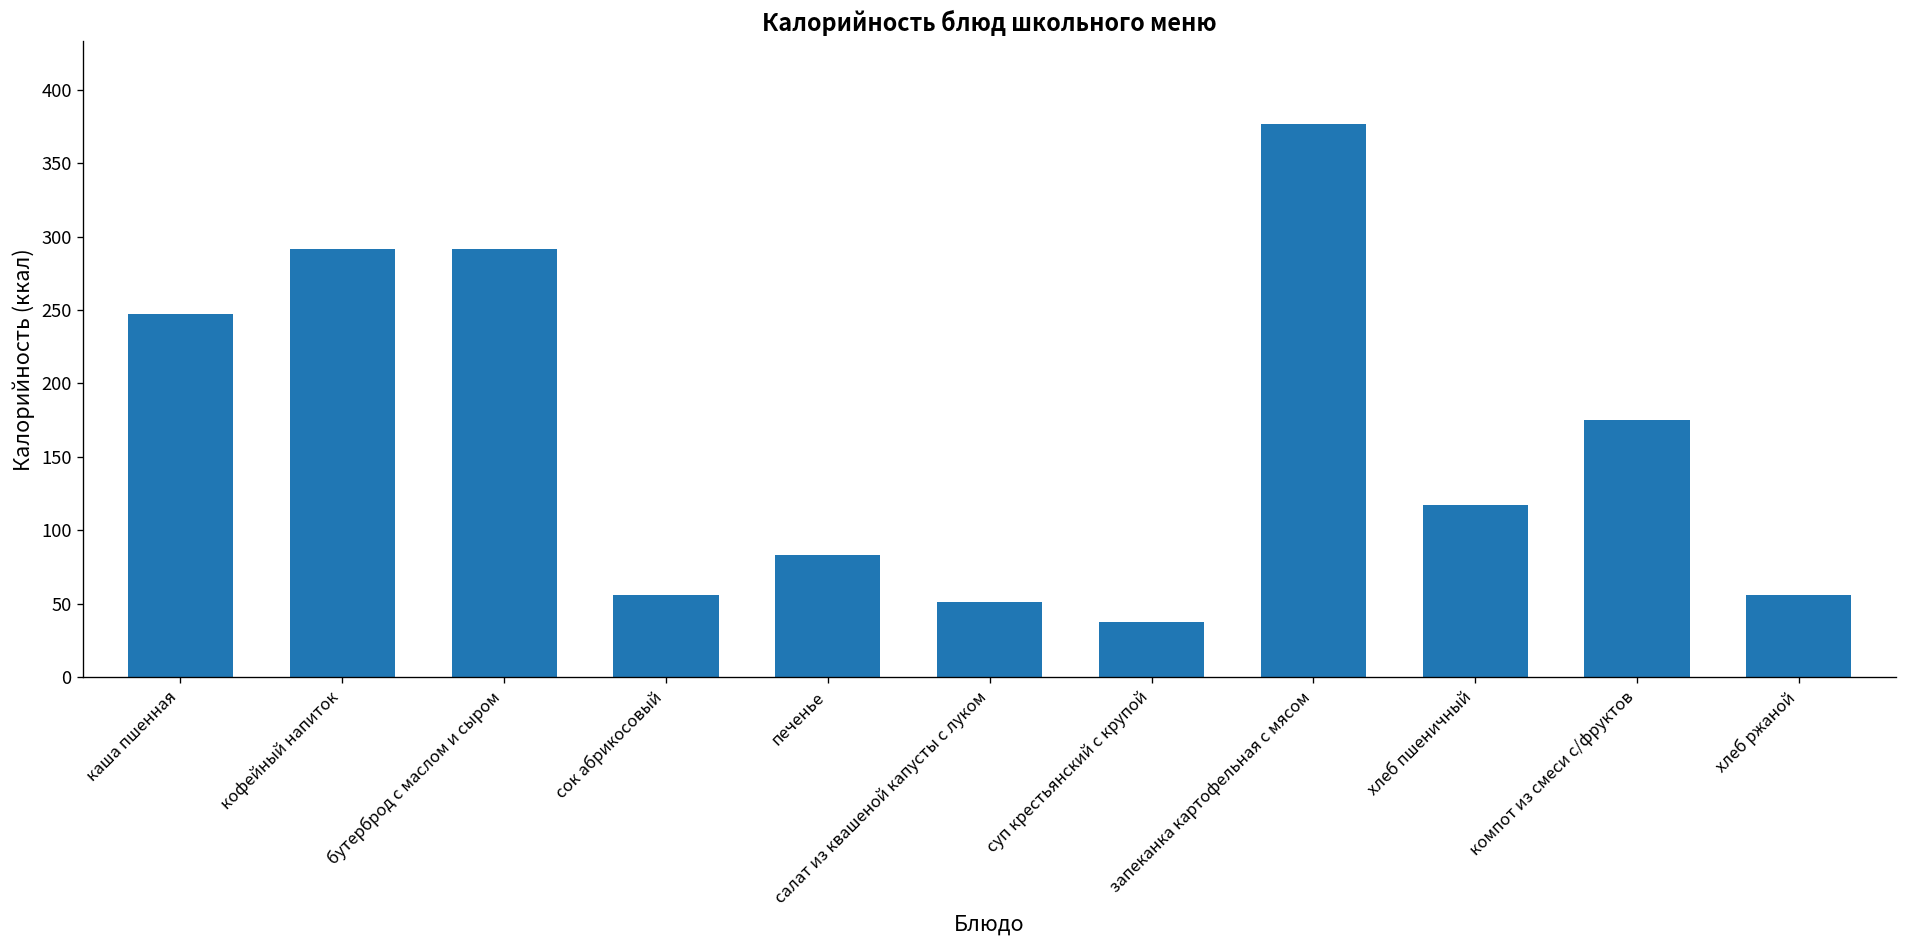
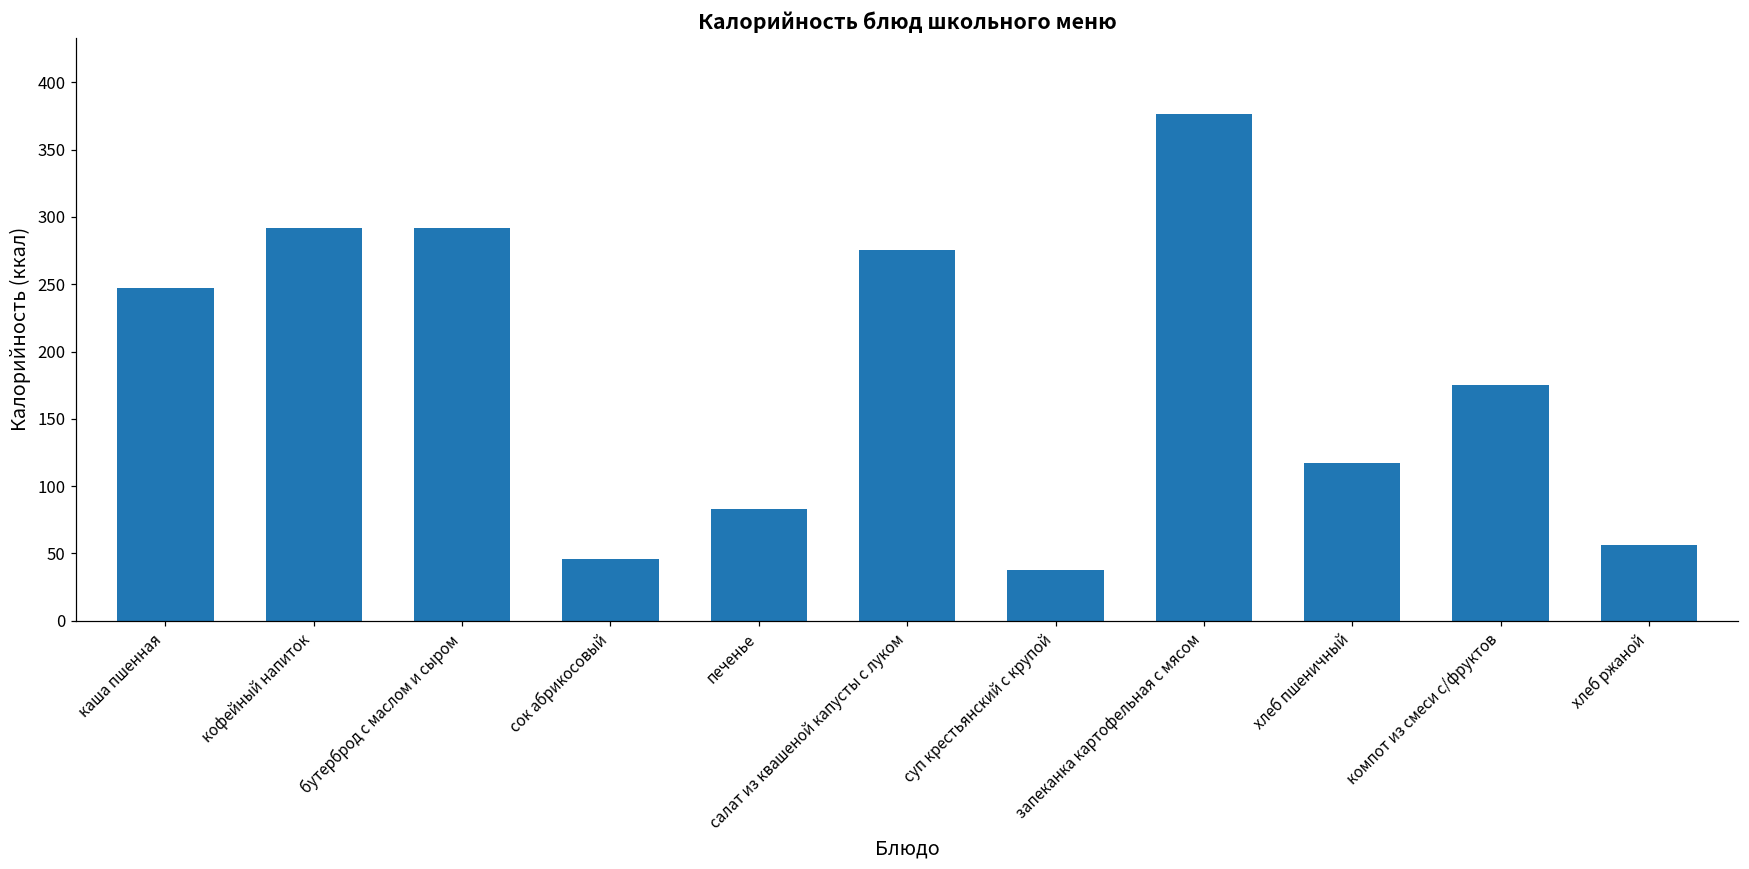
сок абрикосовый: 56 -> 46
салат из квашеной капусты с луком: 51 -> 275
